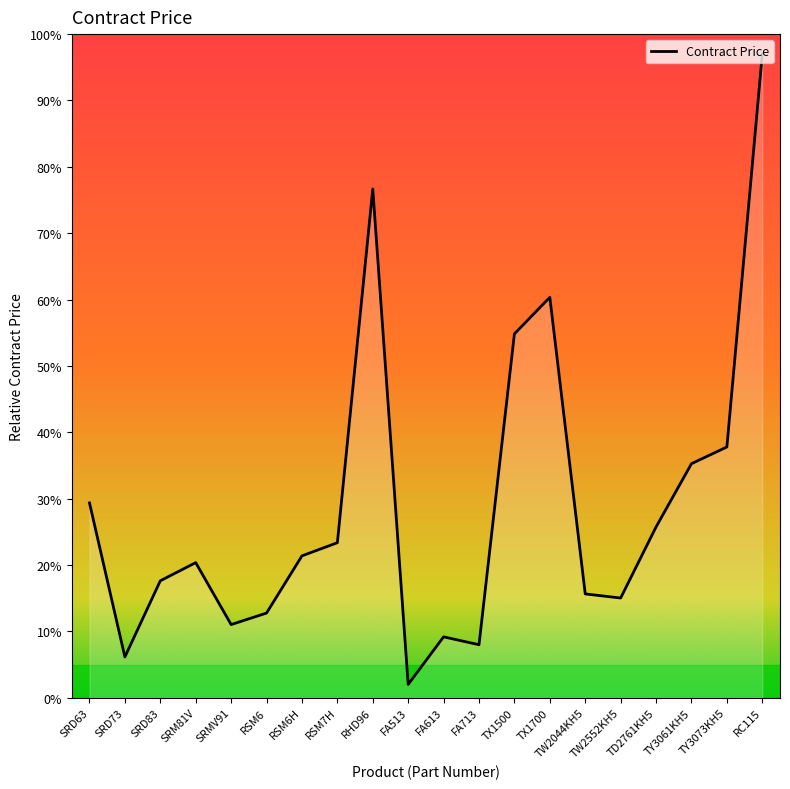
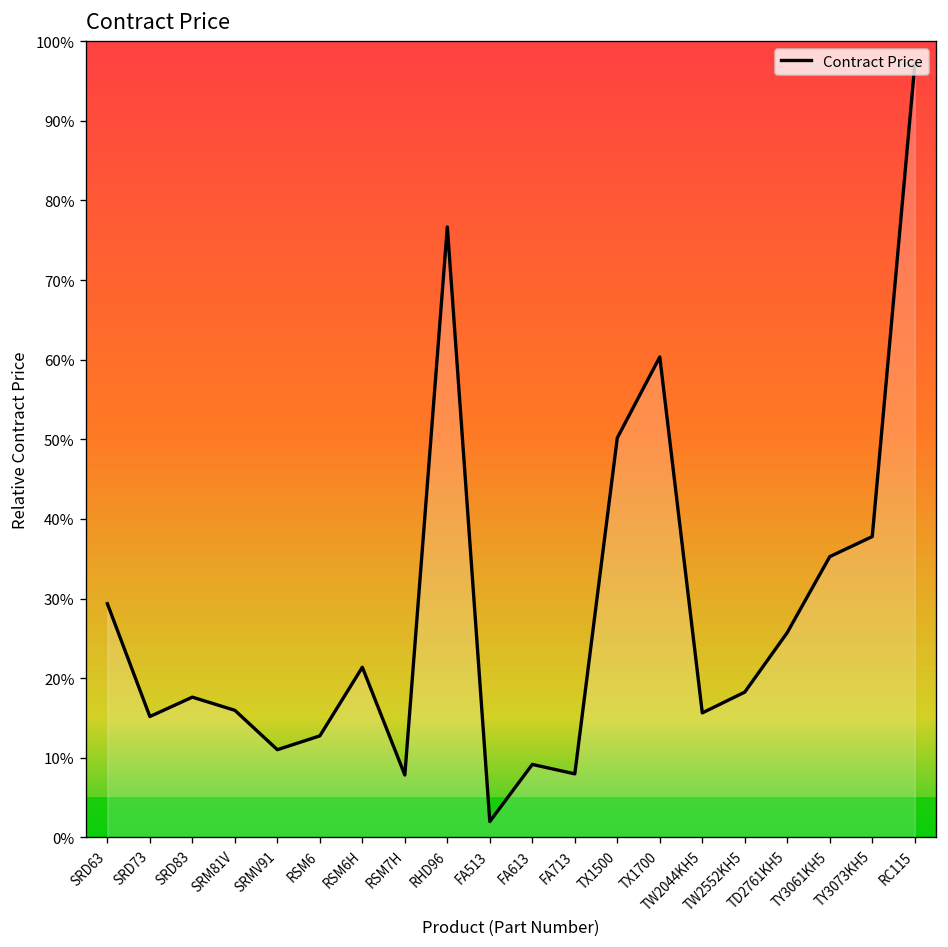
SRD73: 6% -> 15%
SRM81V: 20% -> 16%
RSM7H: 23% -> 8%
TX1500: 55% -> 50%
TW2552KH5: 15% -> 18%
